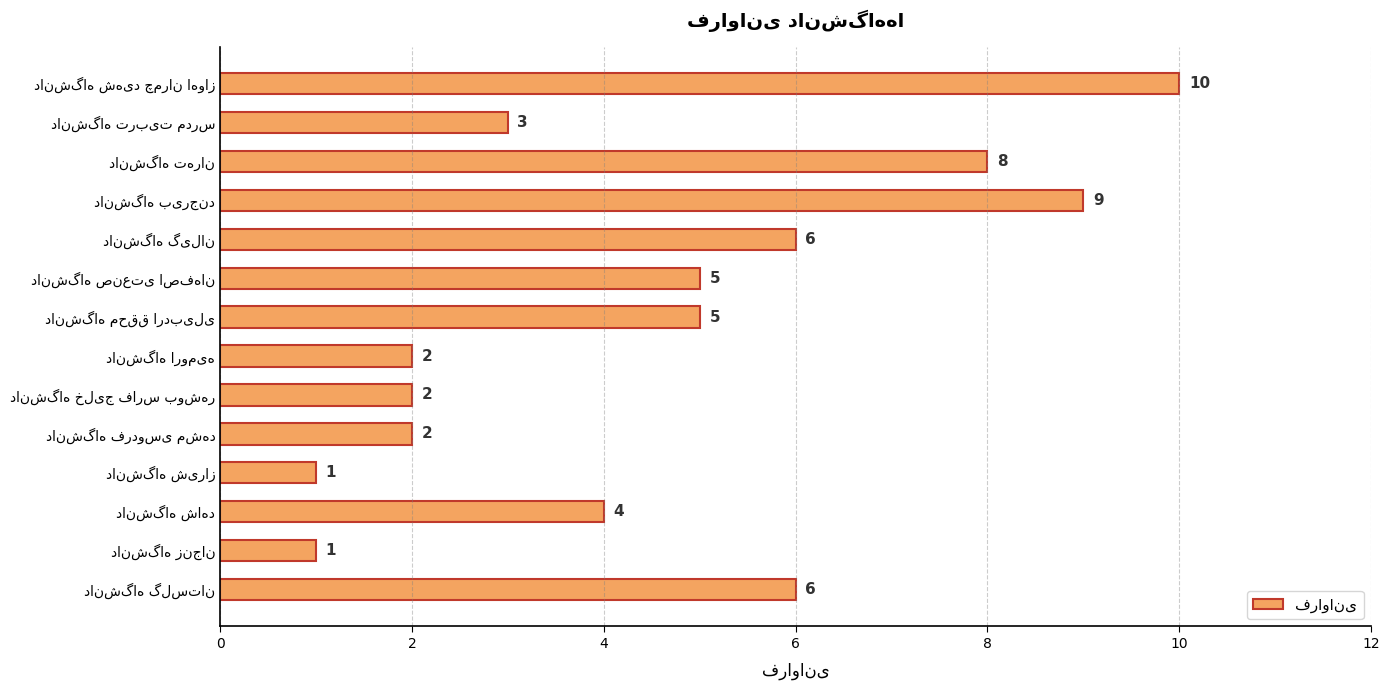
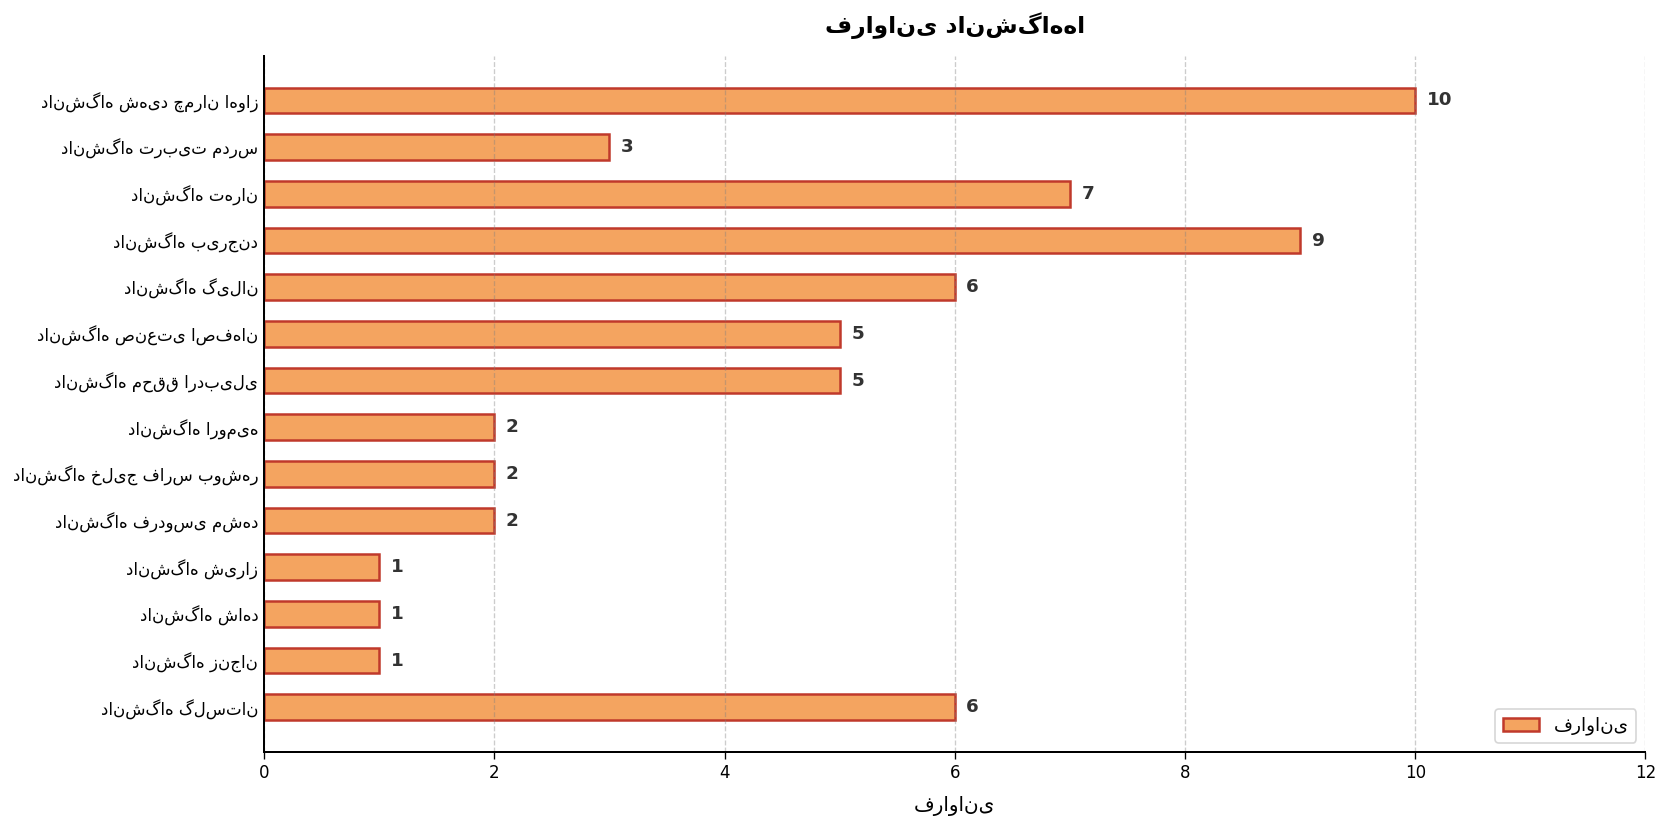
دانشگاه تهران: 8 -> 7
دانشگاه شاهد: 4 -> 1
